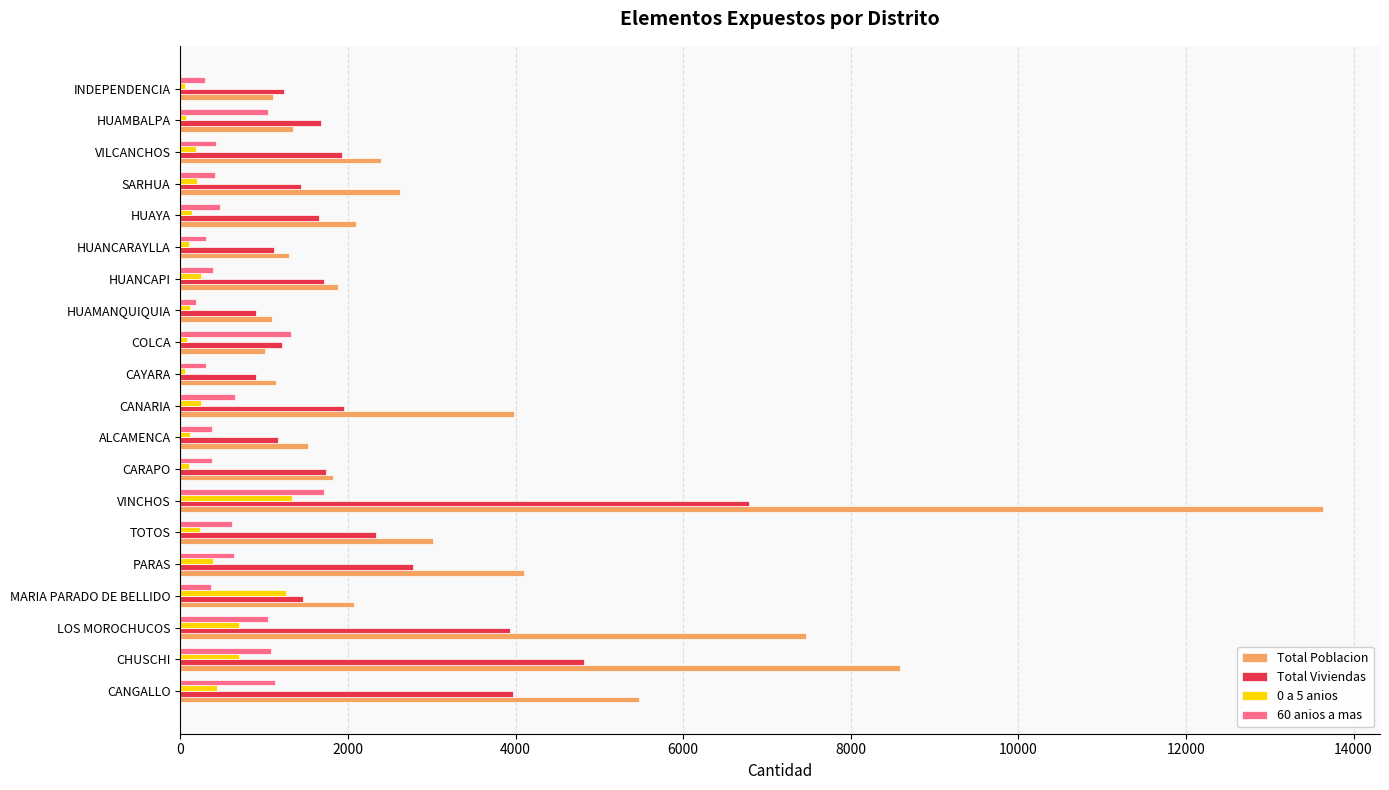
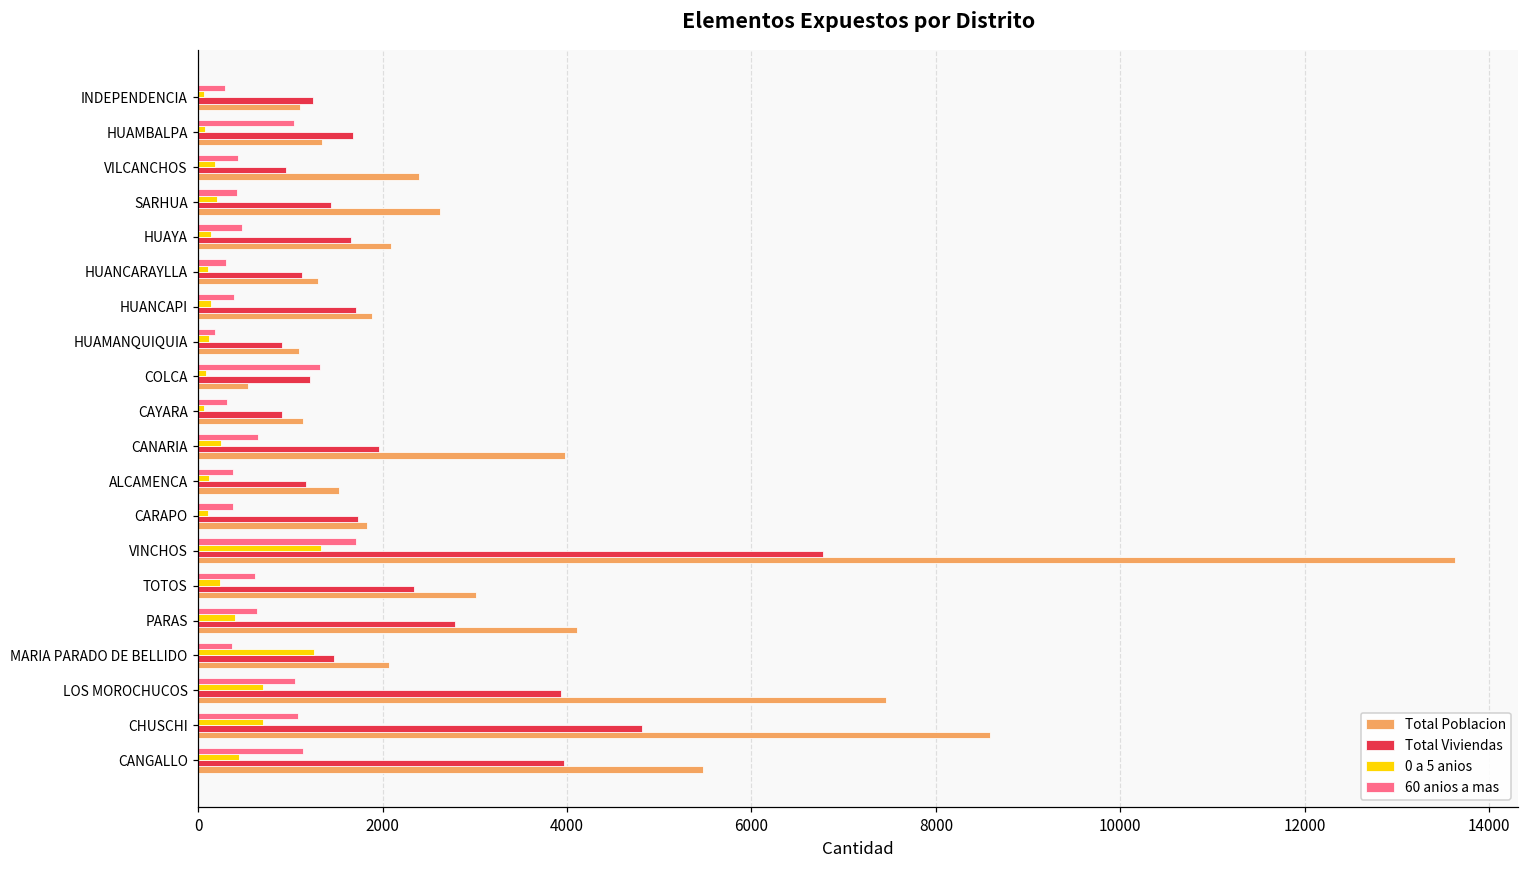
Total Viviendas, VILCANCHOS: 1900 -> 1000
0 a 5 anios, HUANCAPI: 200 -> 100
Total Poblacion, COLCA: 1000 -> 500
